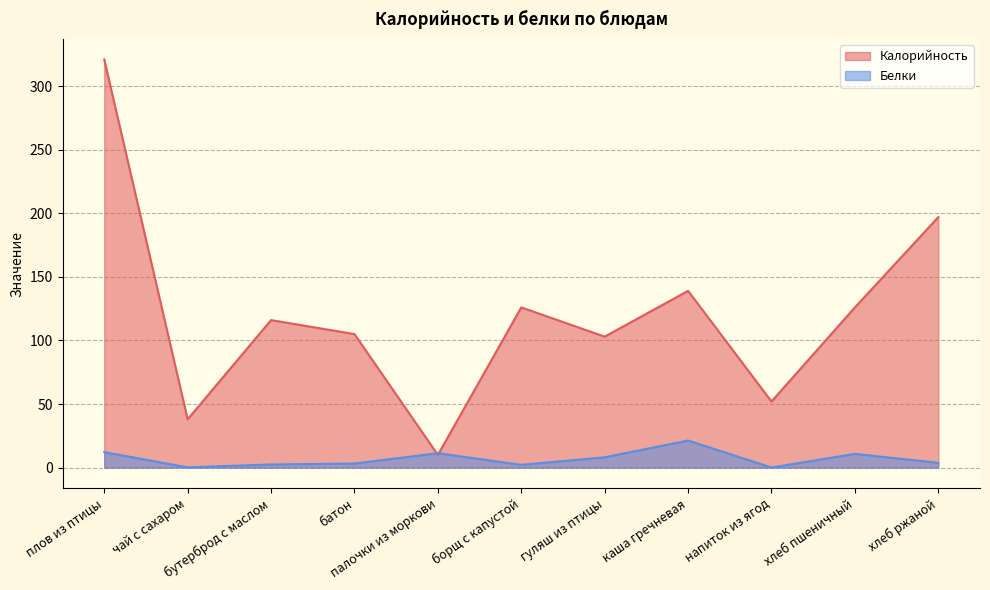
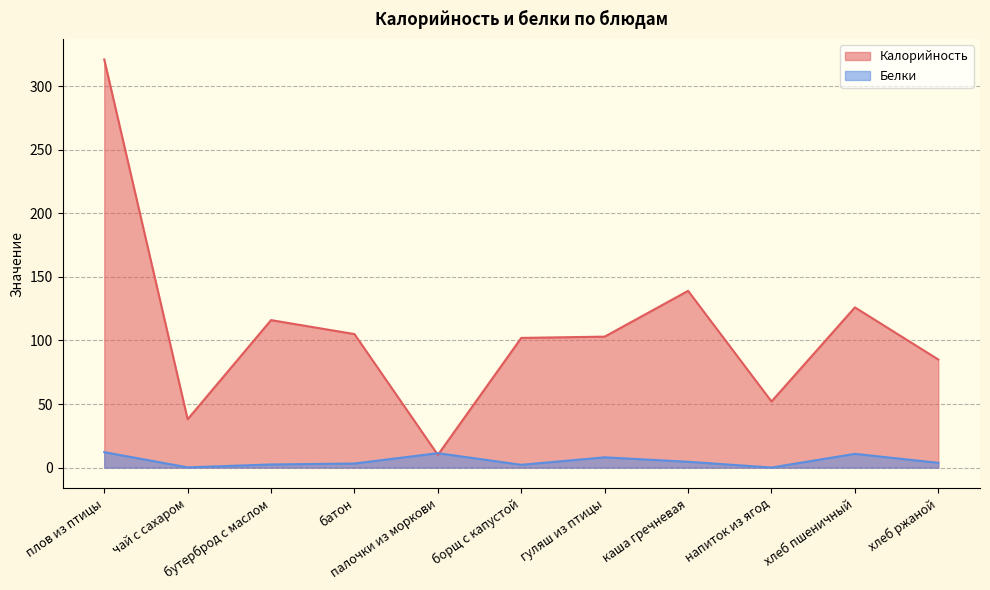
Калорийность, борщ с капустой: 126 -> 102
Белки, каша гречневая: 21 -> 5
Калорийность, хлеб ржаной: 197 -> 85
